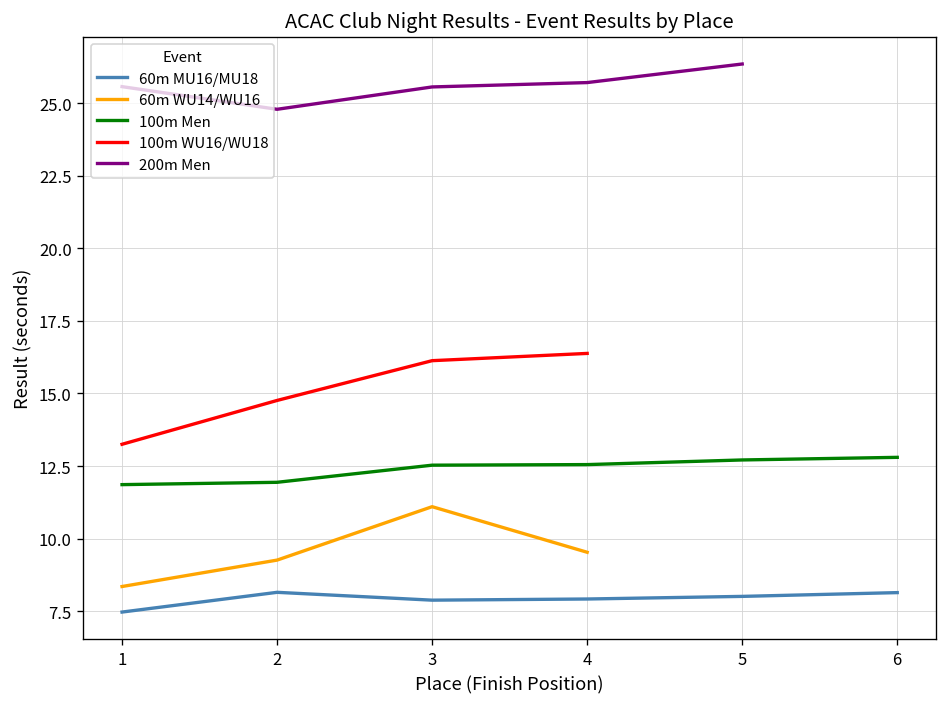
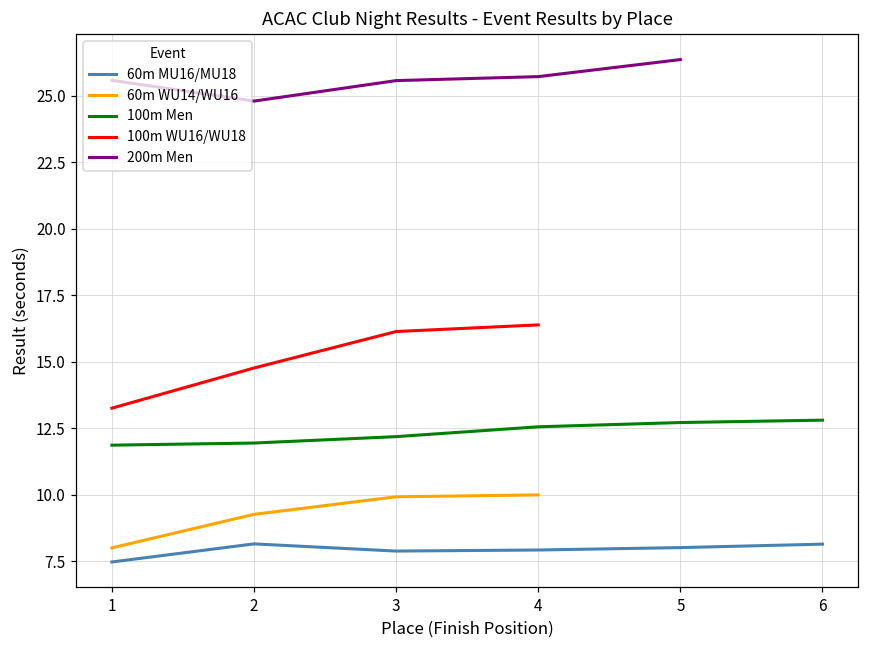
60m WU14/WU16, 1: 8.4 -> 8.0
60m WU14/WU16, 3: 11.1 -> 9.9
100m Men, 3: 12.5 -> 12.2
60m WU14/WU16, 4: 9.5 -> 10.0
